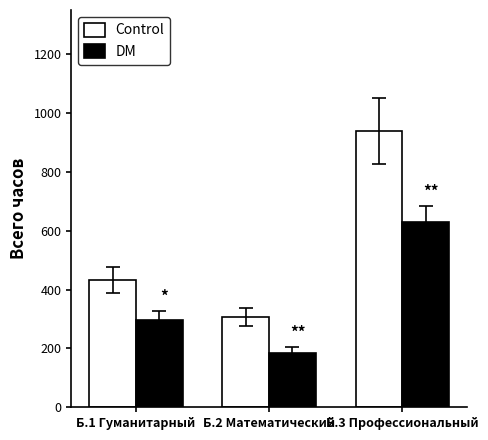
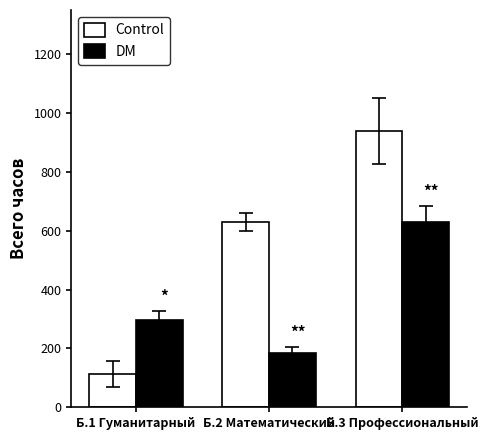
Control, Б.1 Гуманитарный: 430 -> 110
Control, Б.2 Математический: 310 -> 630
